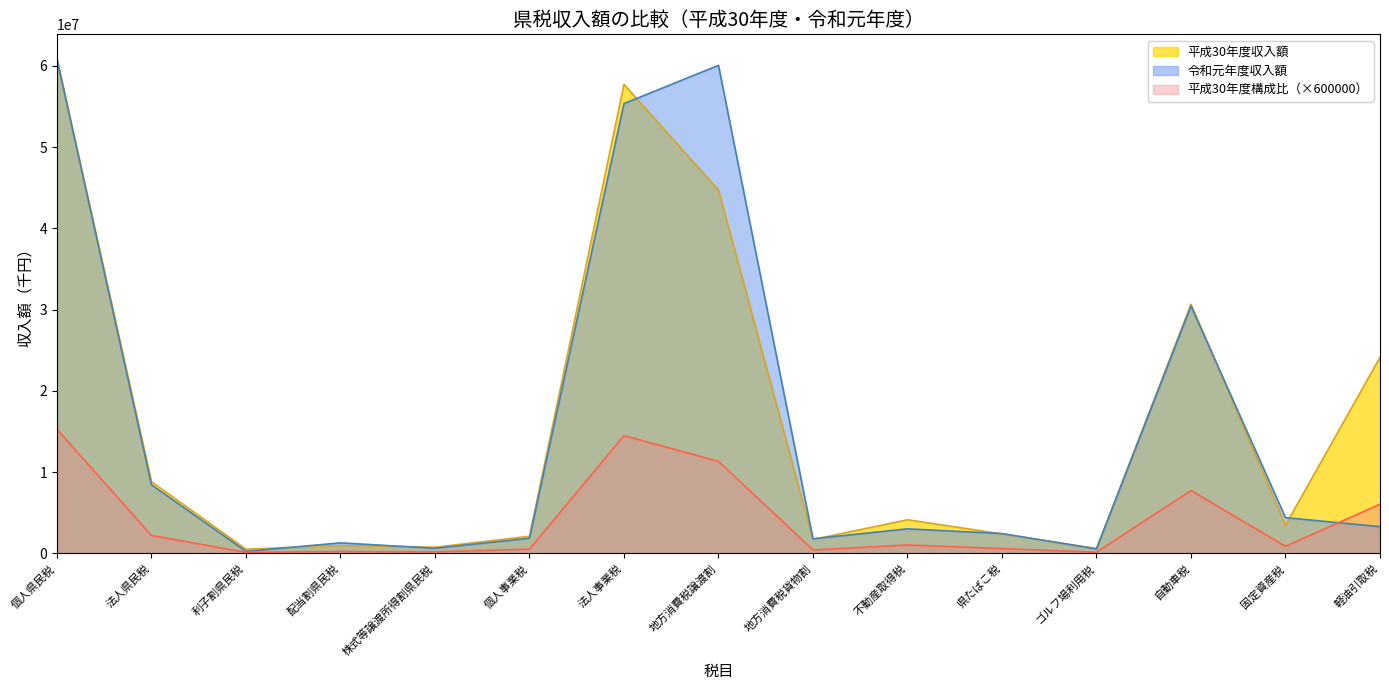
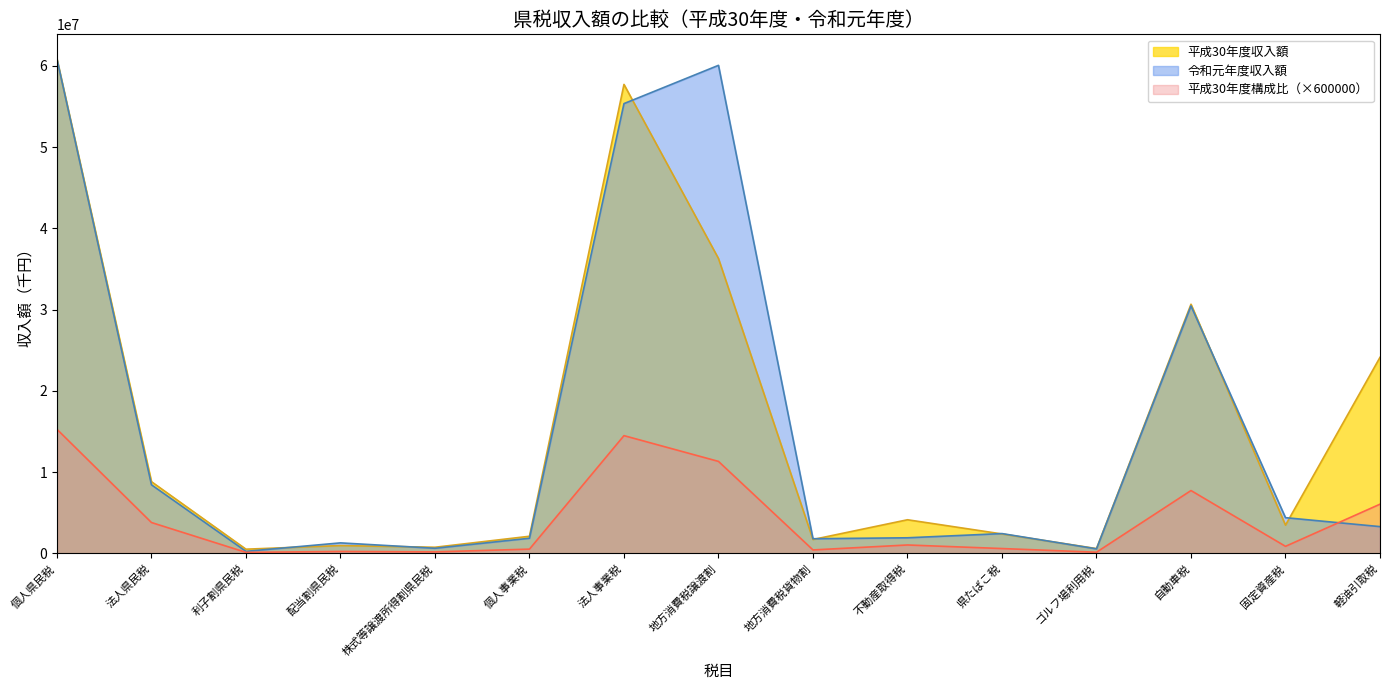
平成30年度構成比（×600000）, 法人県民税: 2000000 -> 4000000
平成30年度収入額, 地方消費税譲渡割: 45000000 -> 36000000
令和元年度収入額, 不動産取得税: 3000000 -> 2000000
